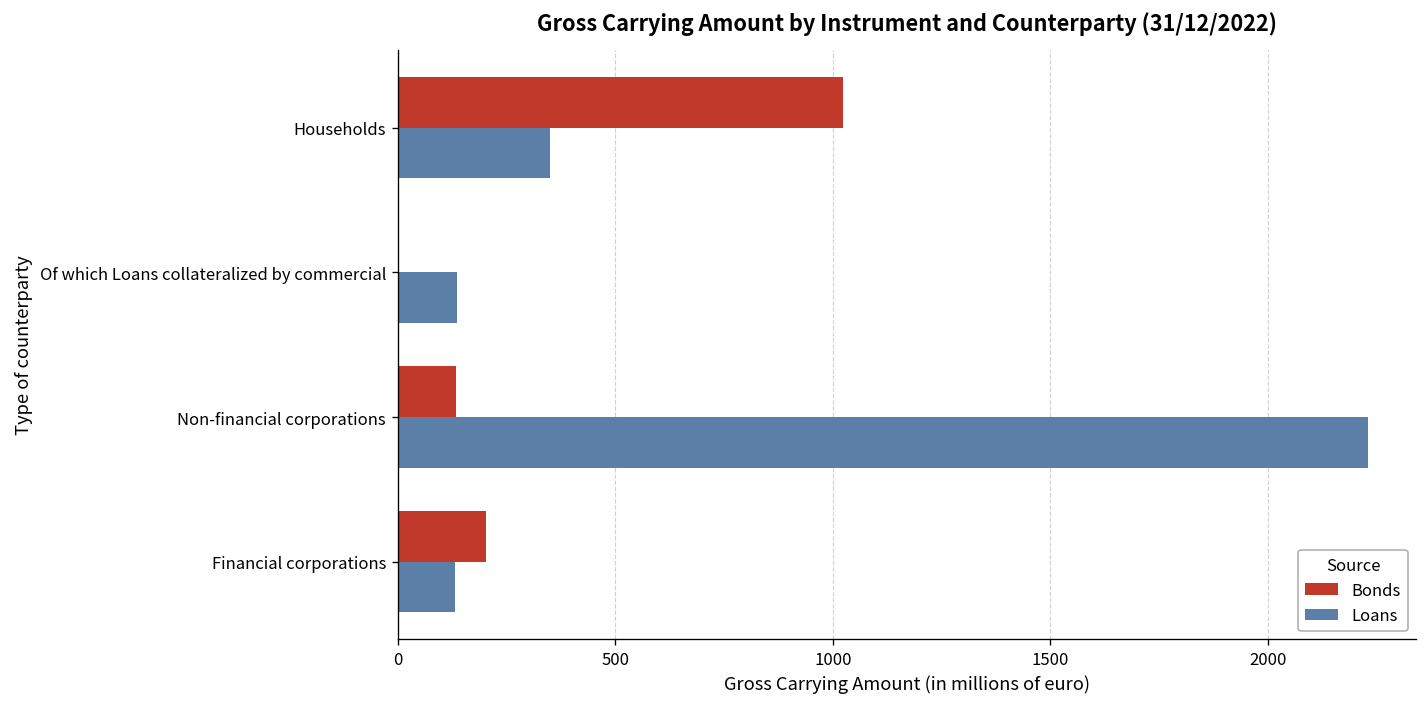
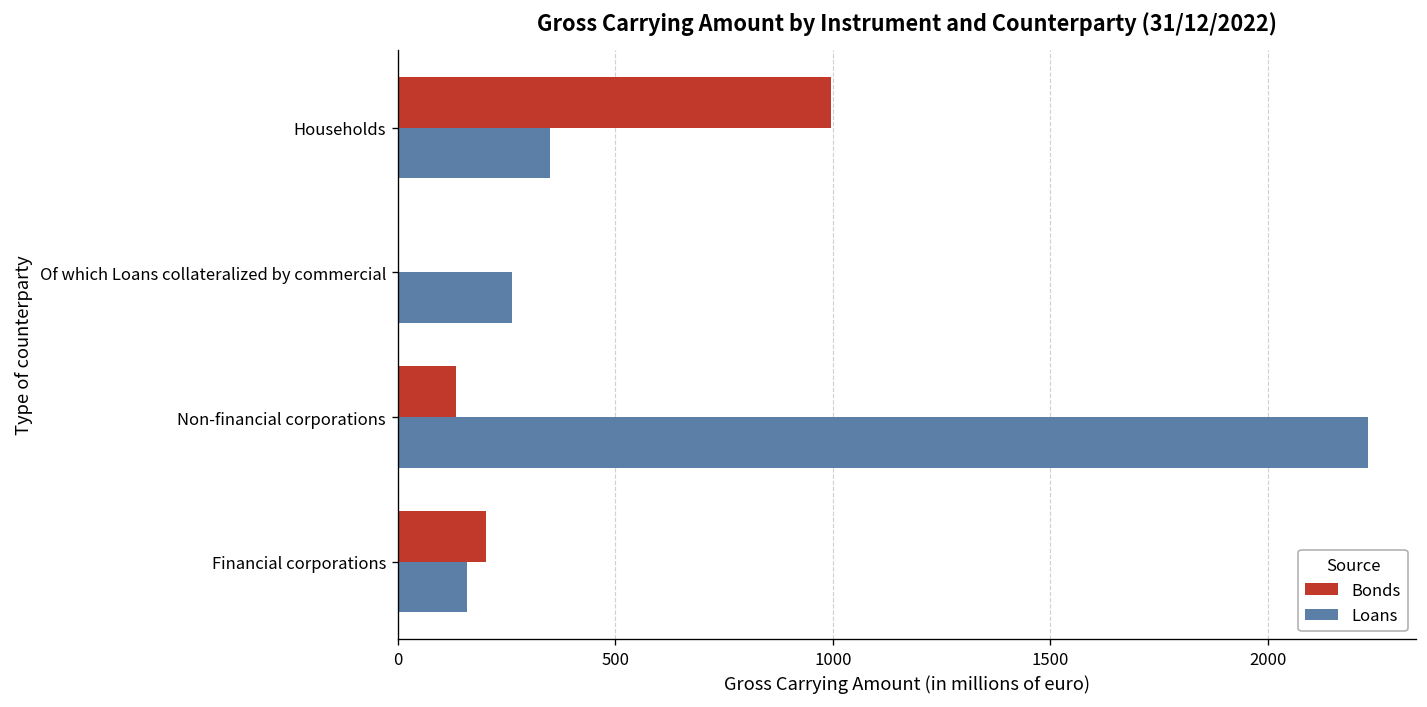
Bonds, Households: 1020 -> 1000
Loans, Of which Loans collateralized by commercial: 140 -> 260
Loans, Financial corporations: 130 -> 160
